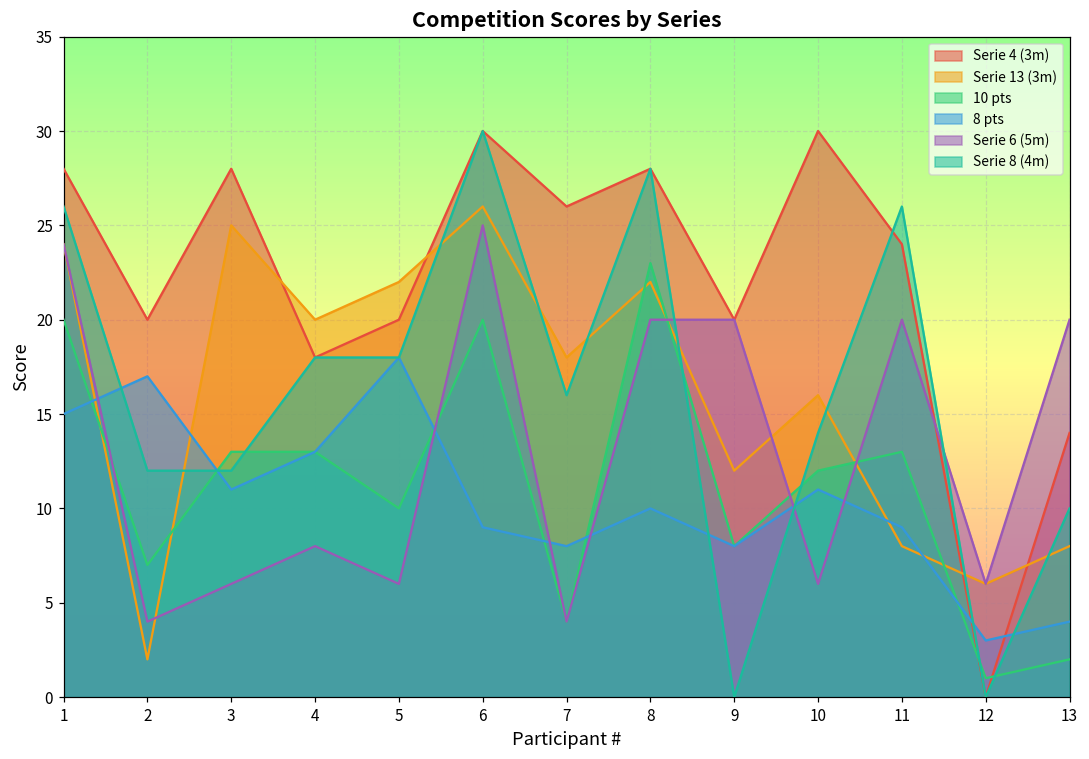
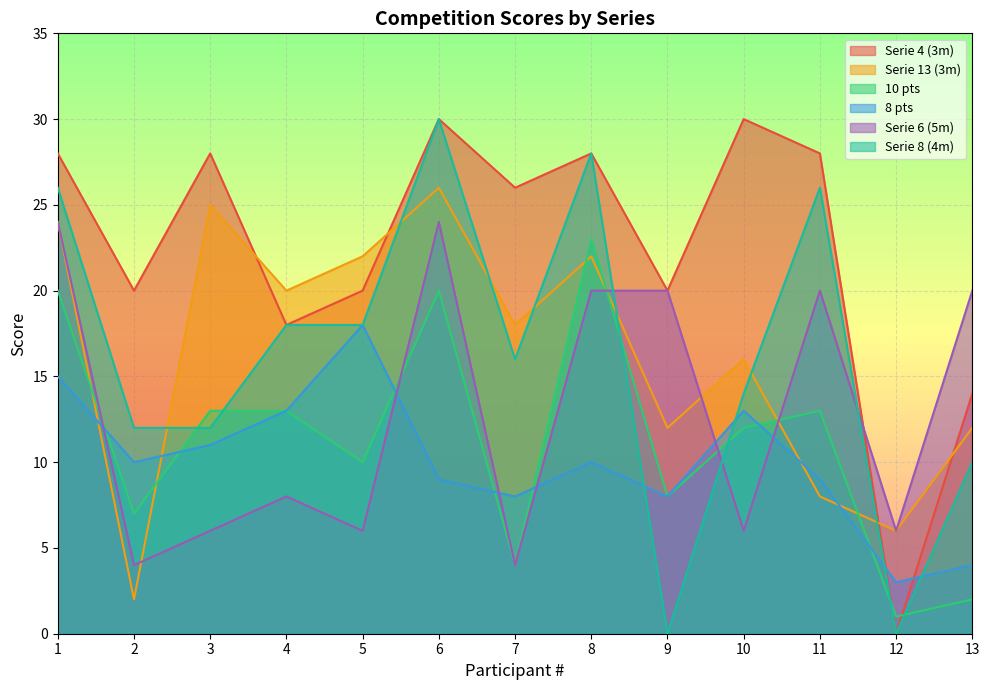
8 pts, 2: 17 -> 10
Serie 6 (5m), 6: 25 -> 24
8 pts, 10: 11 -> 13
Serie 4 (3m), 11: 24 -> 28
Serie 13 (3m), 13: 8 -> 12
